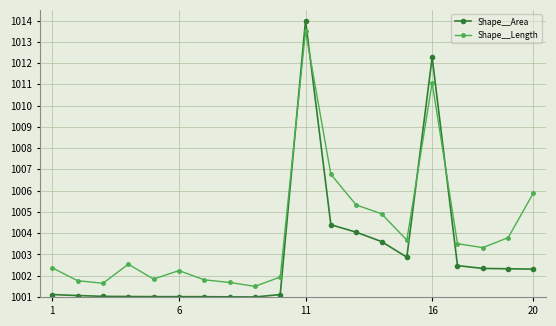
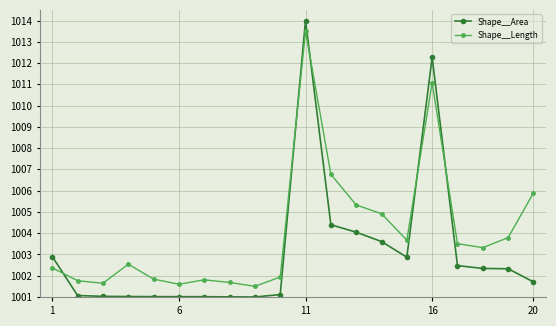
Shape__Area, 1: 1001.1 -> 1002.9
Shape__Length, 6: 1002.2 -> 1001.6
Shape__Area, 20: 1002.3 -> 1001.7
